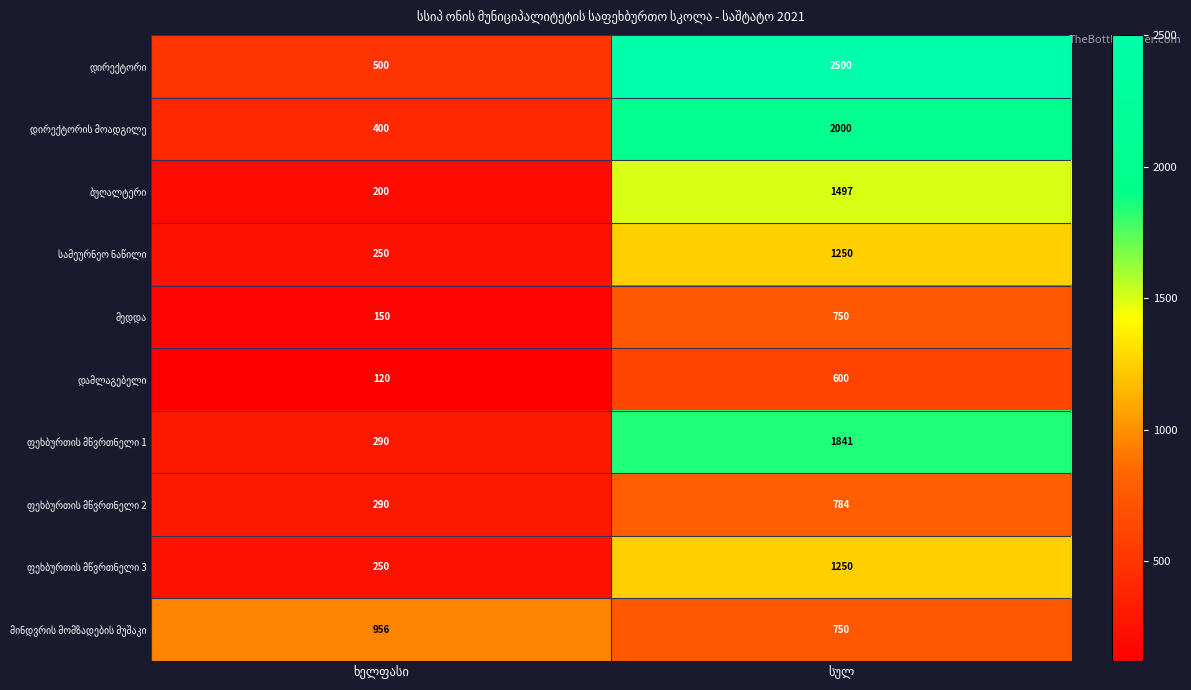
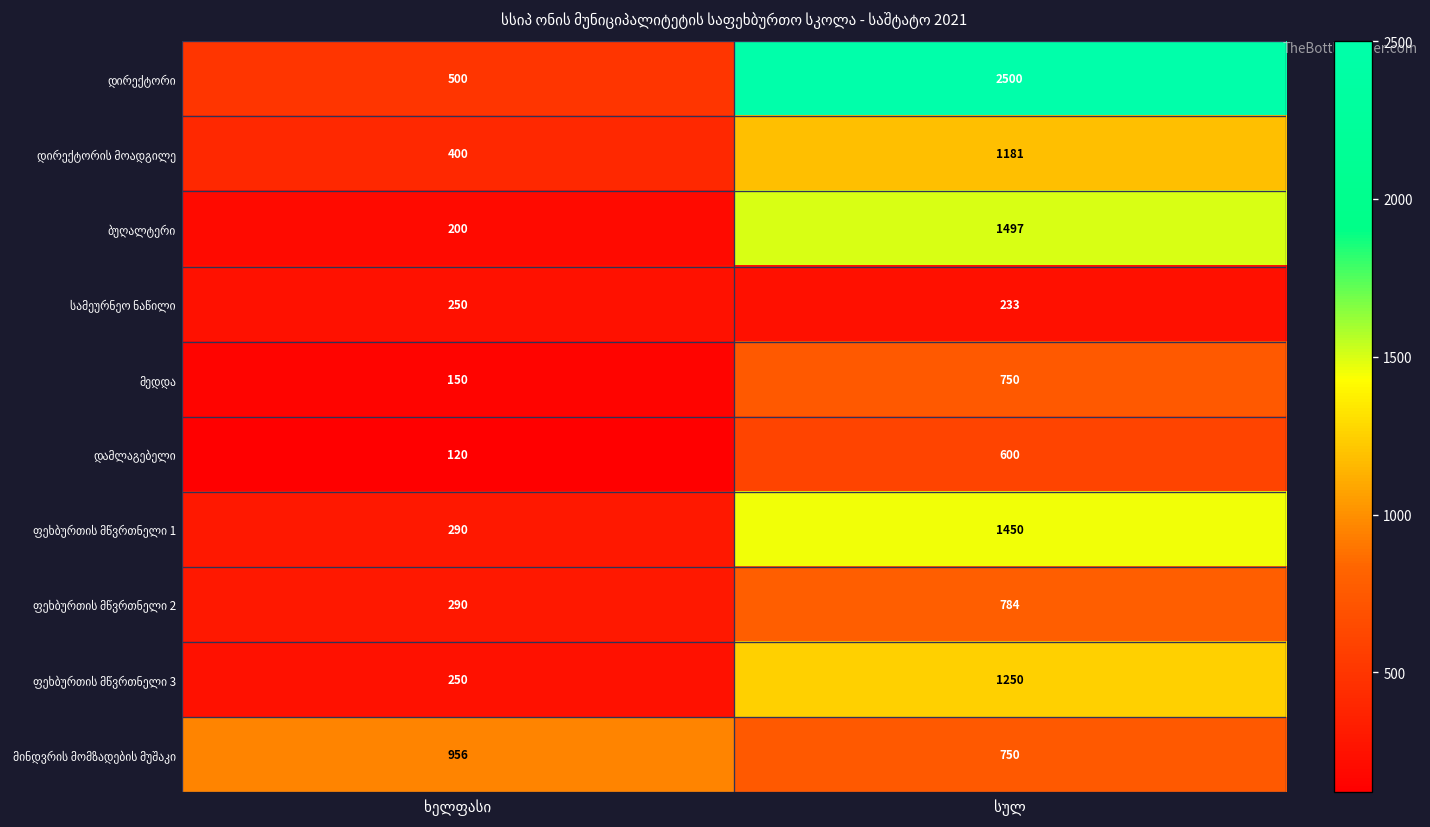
დირექტორის მოადგილე, სულ: 2000 -> 1181
სამეურნეო ნაწილი, სულ: 1250 -> 233
ფეხბურთის მწვრთნელი 1, სულ: 1841 -> 1450
